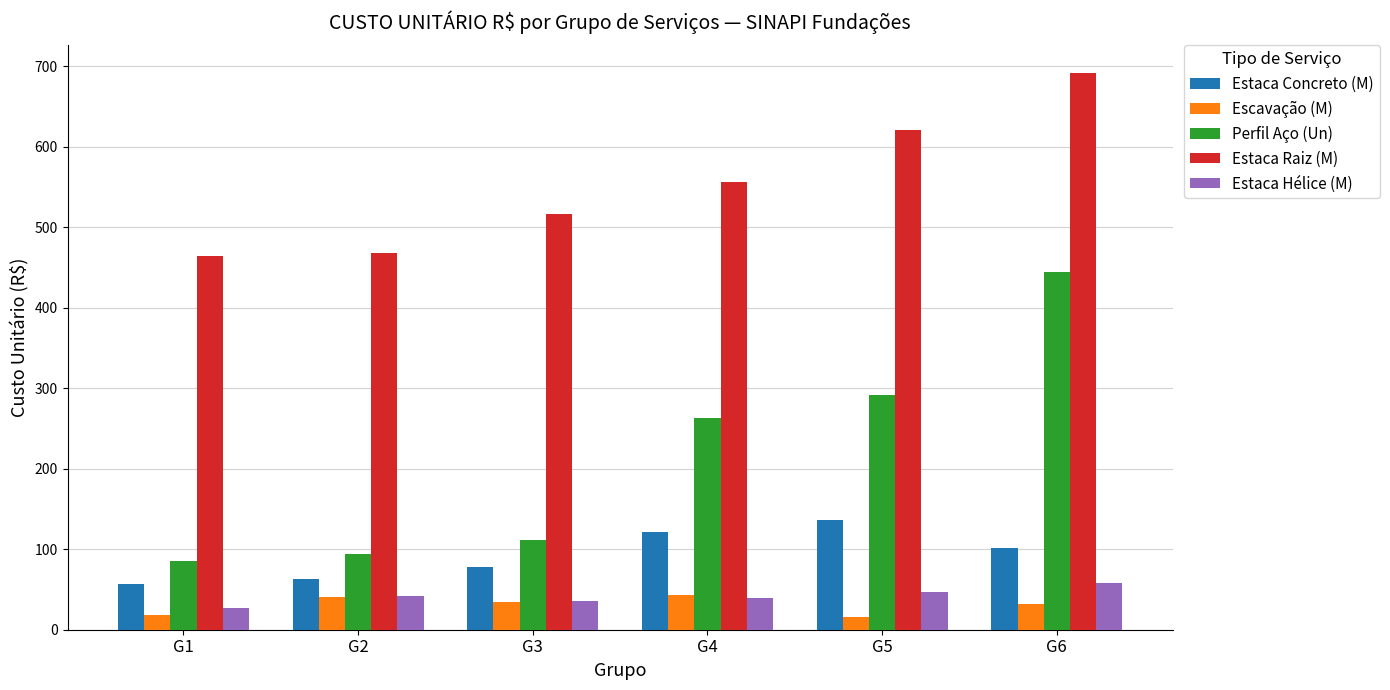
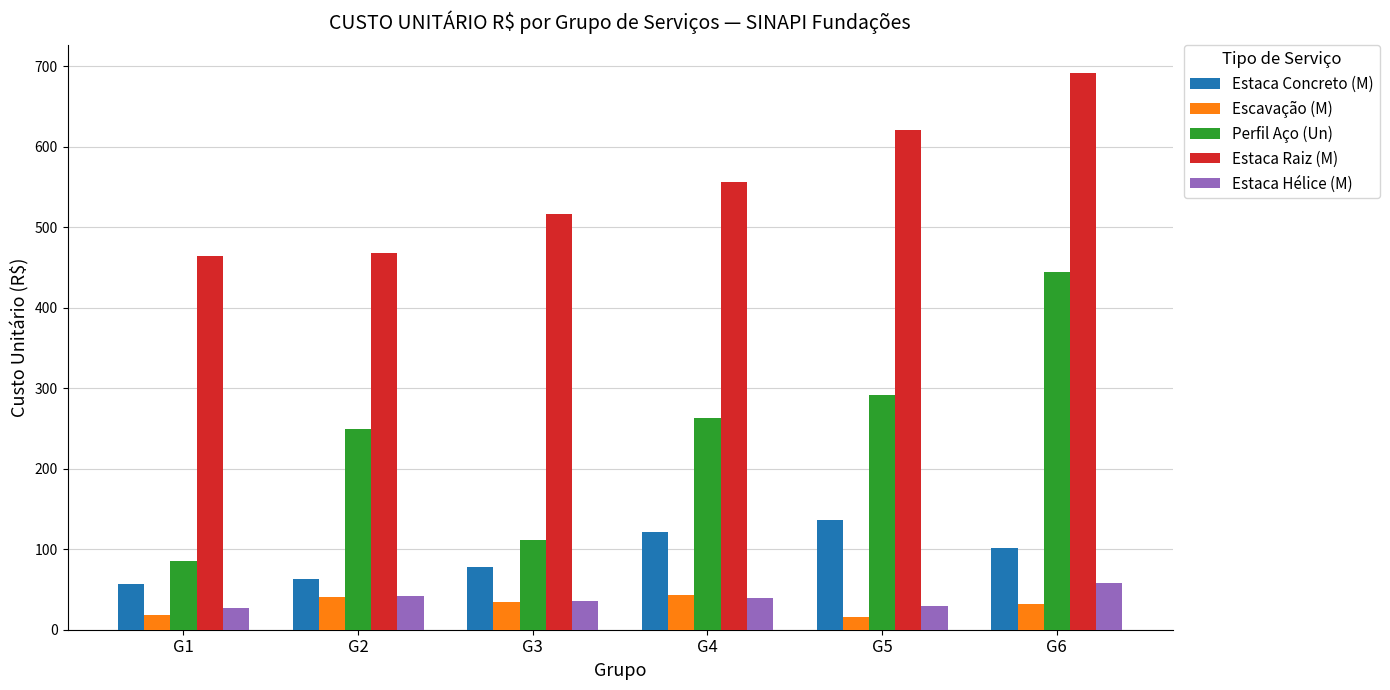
Perfil Aço (Un), G2: 90 -> 250
Estaca Hélice (M), G5: 50 -> 30
